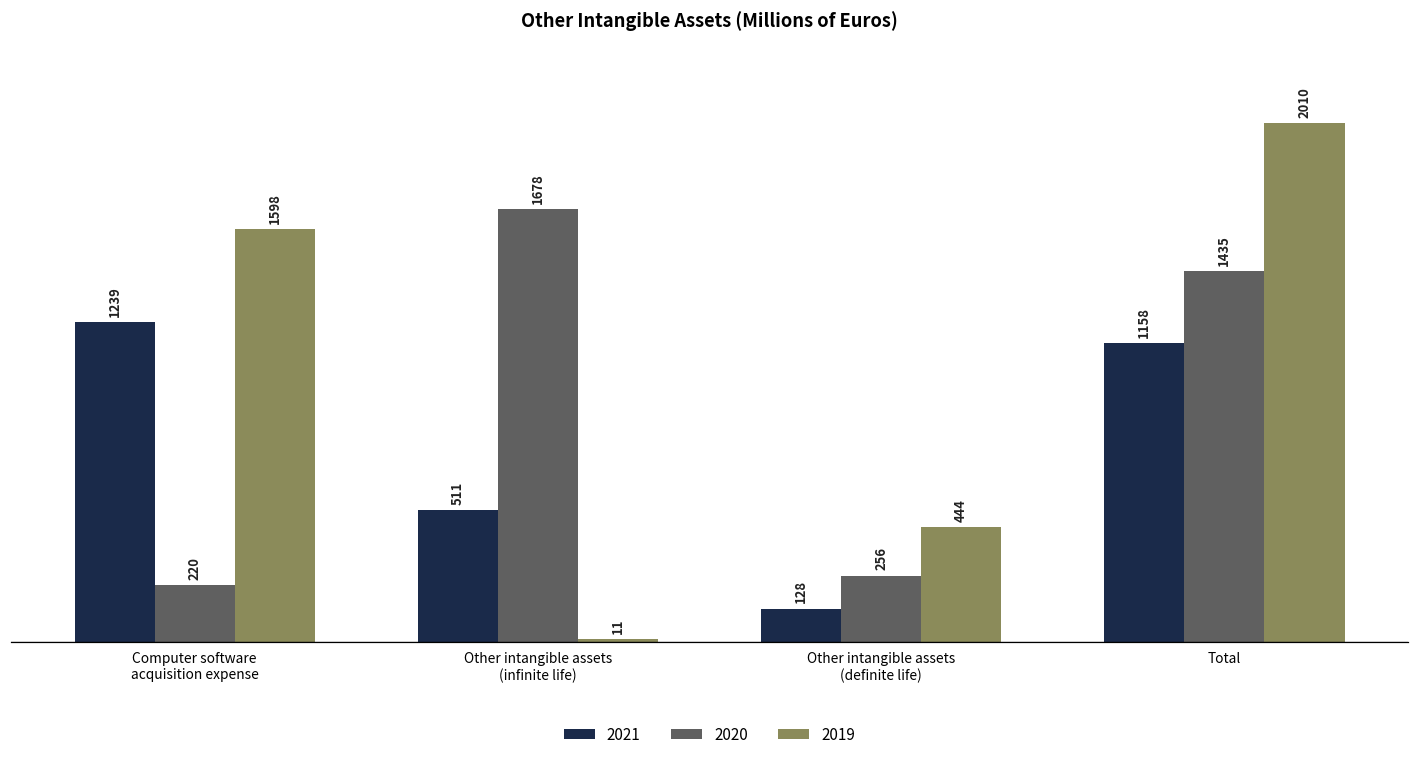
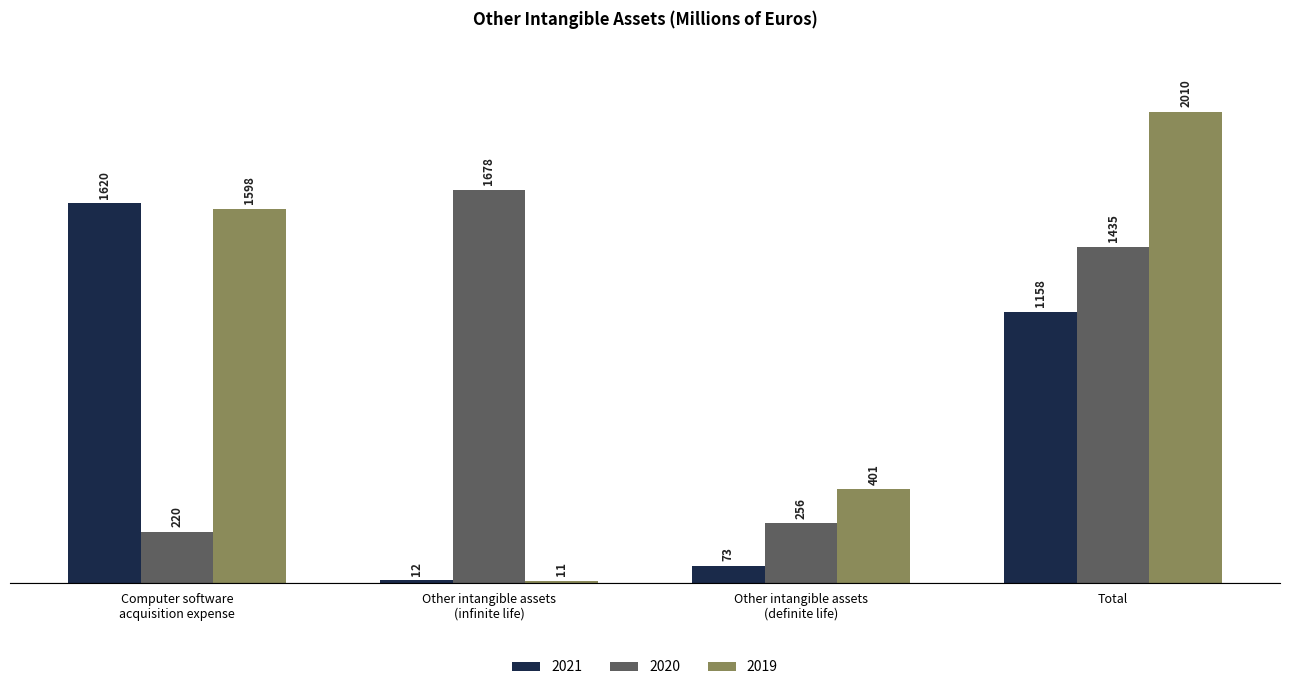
2021, Computer software acquisition expense: 1239 -> 1620
2021, Other intangible assets (infinite life): 511 -> 12
2021, Other intangible assets (definite life): 128 -> 73
2019, Other intangible assets (definite life): 444 -> 401
